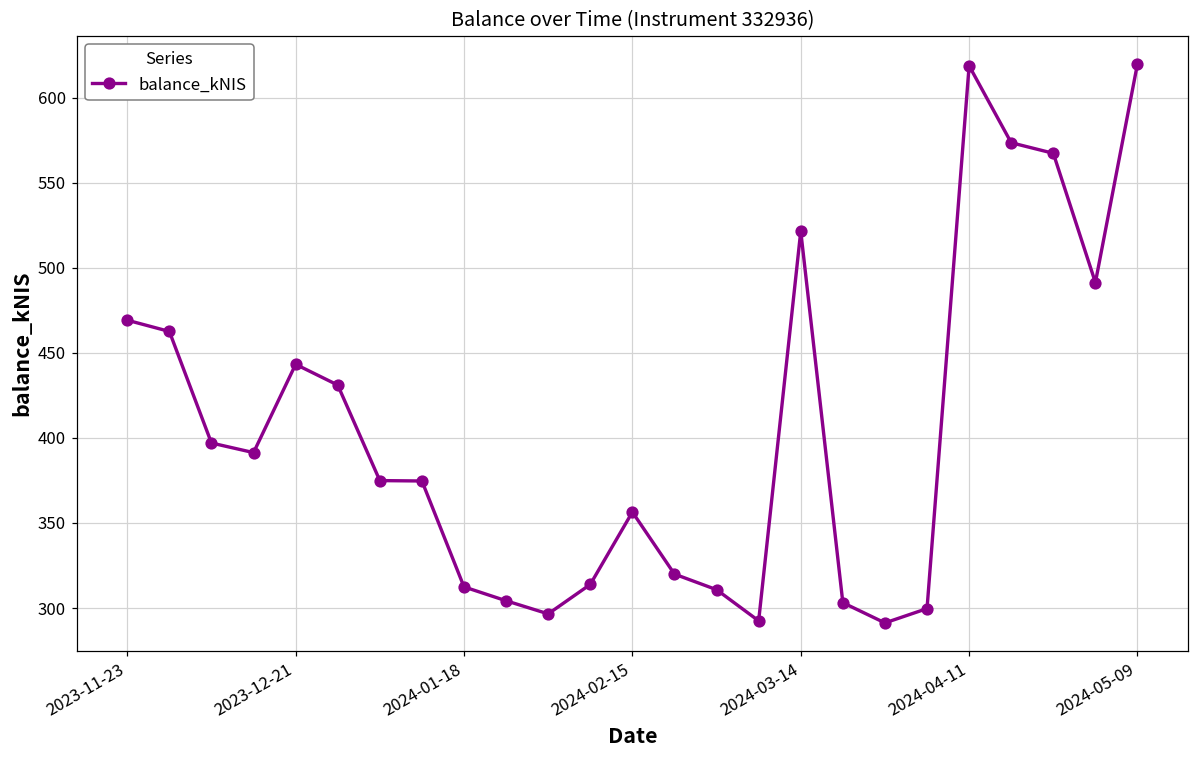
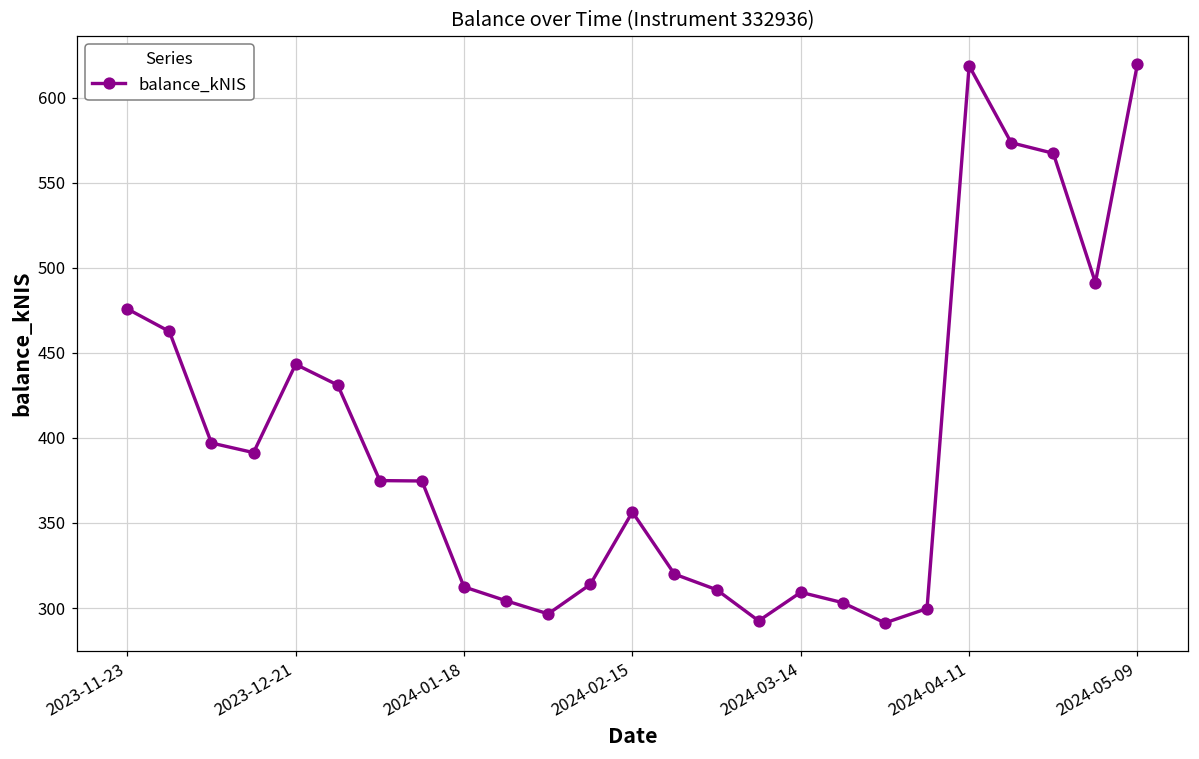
2023-11-23: 469 -> 476
2024-03-14: 521 -> 309
